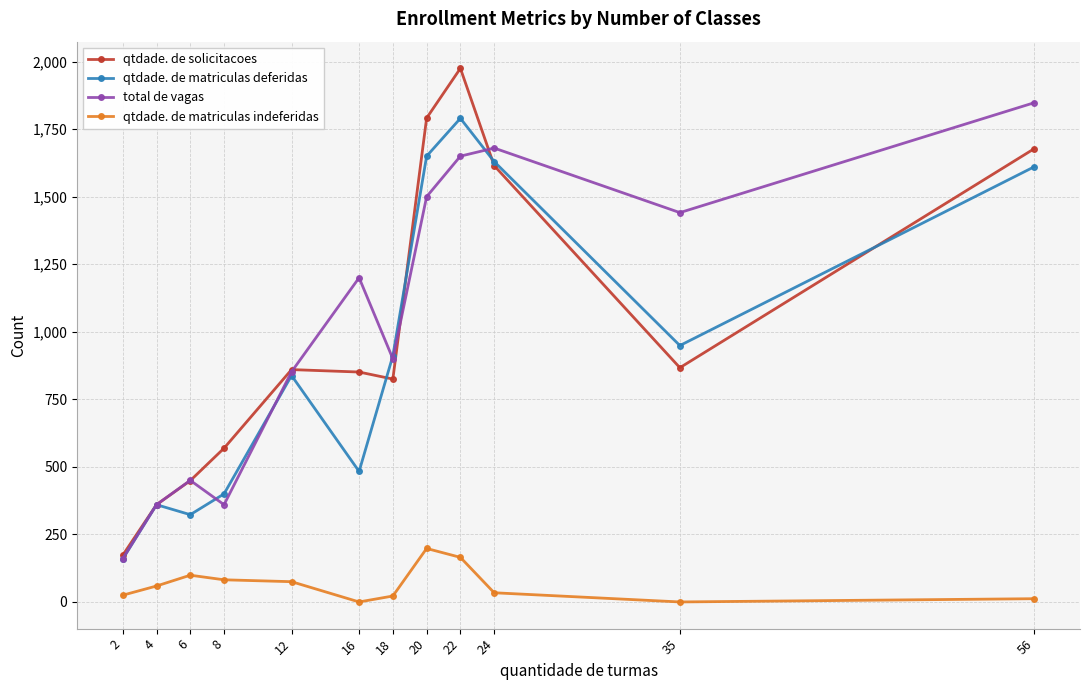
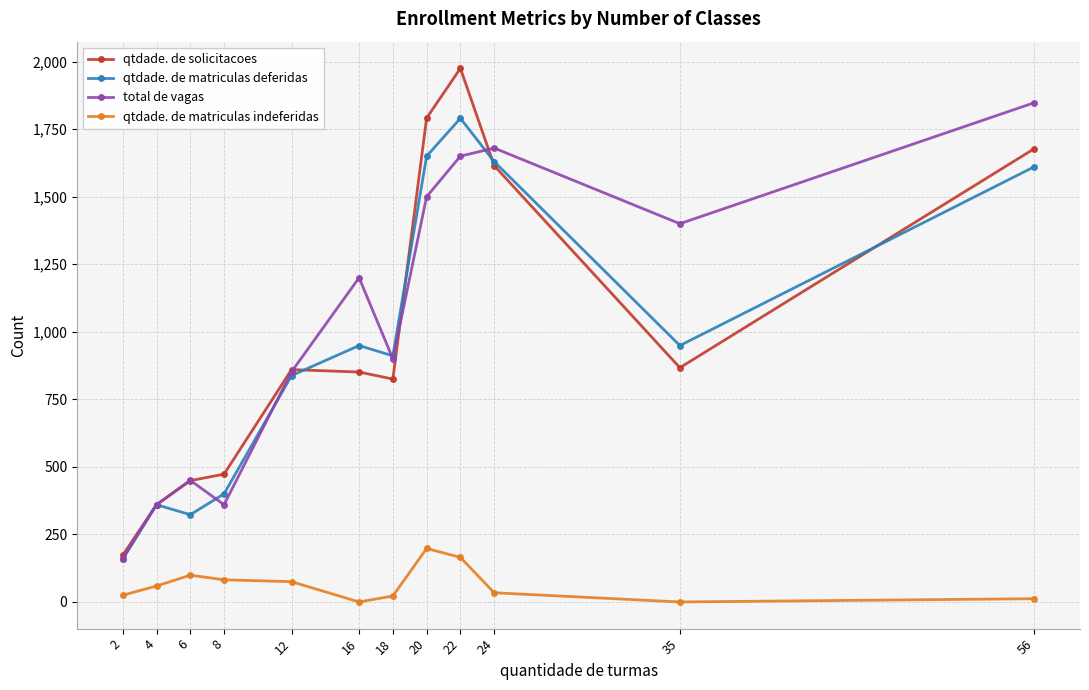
qtdade. de solicitacoes, 8: 570 -> 470
qtdade. de matriculas deferidas, 16: 480 -> 950
total de vagas, 35: 1,440 -> 1,400
